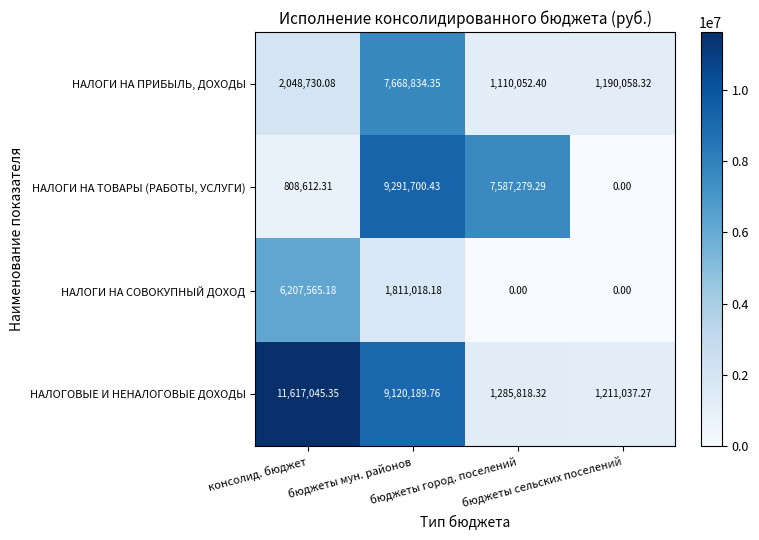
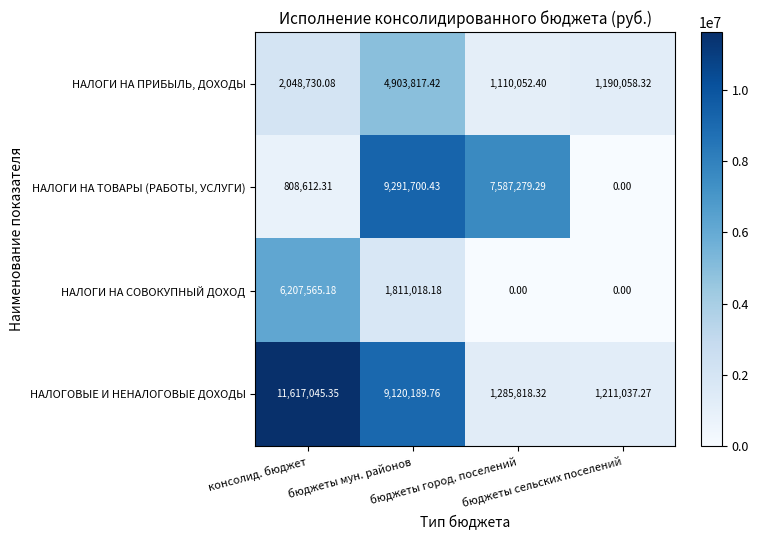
НАЛОГИ НА ПРИБЫЛЬ, ДОХОДЫ, бюджеты мун. районов: 7,668,834.35 -> 4,903,817.42
